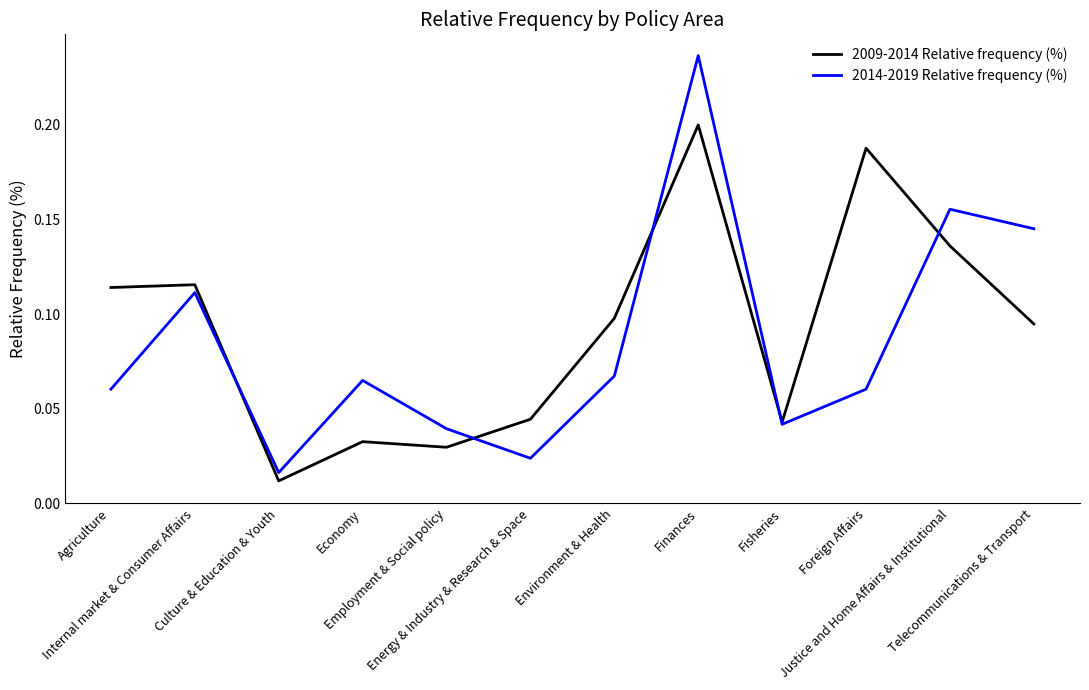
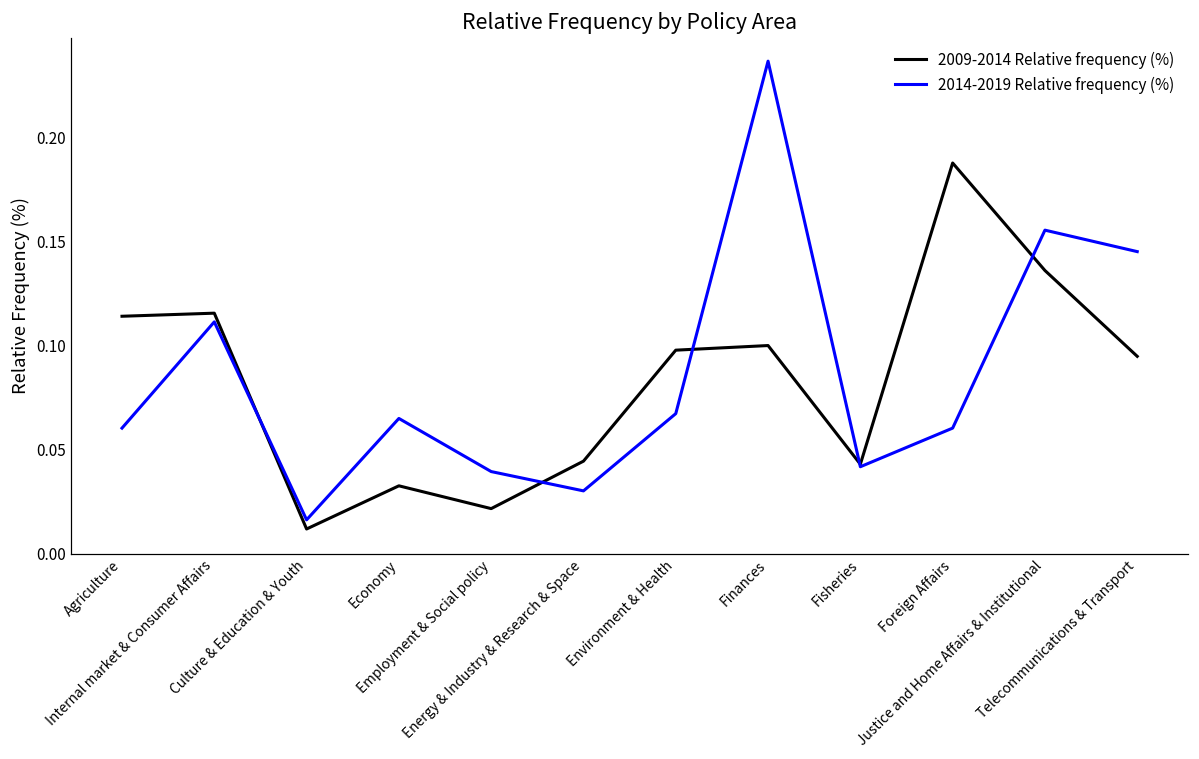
2009-2014 Relative frequency (%), Employment & Social policy: 0.030 -> 0.022
2014-2019 Relative frequency (%), Energy & Industry & Research & Space: 0.024 -> 0.030
2009-2014 Relative frequency (%), Finances: 0.2 -> 0.1
